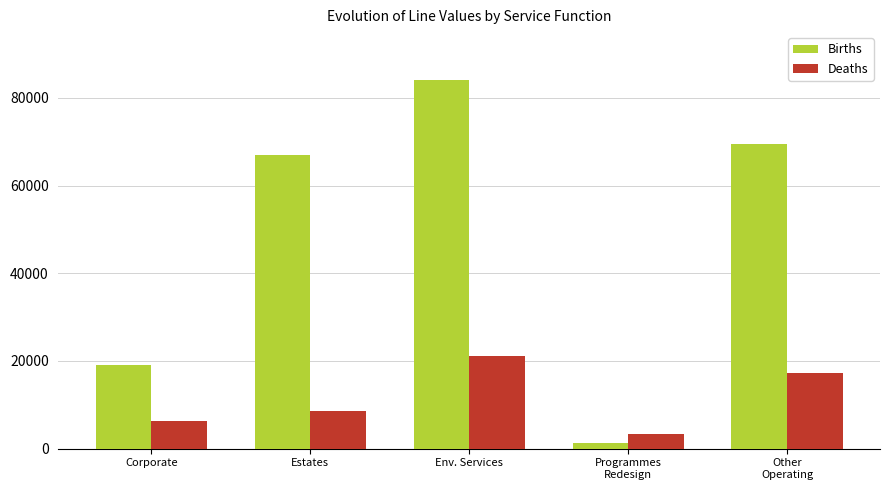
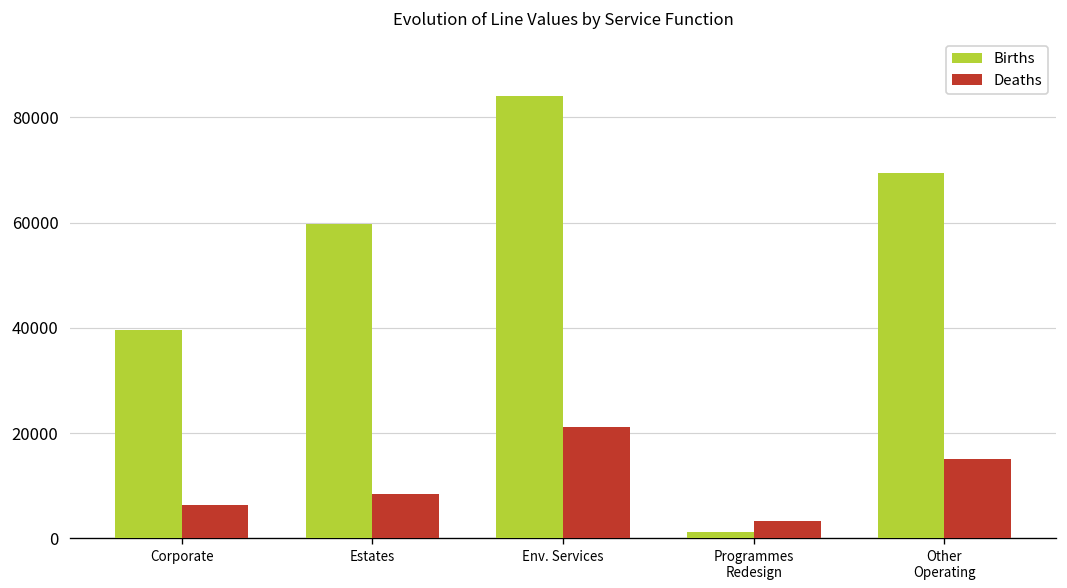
Births, Corporate: 19000 -> 40000
Births, Estates: 67000 -> 60000
Deaths, Other Operating: 17000 -> 15000
